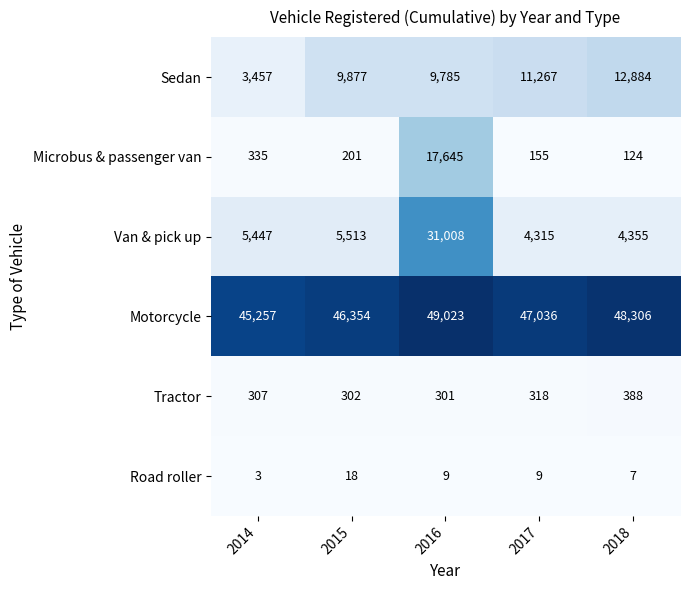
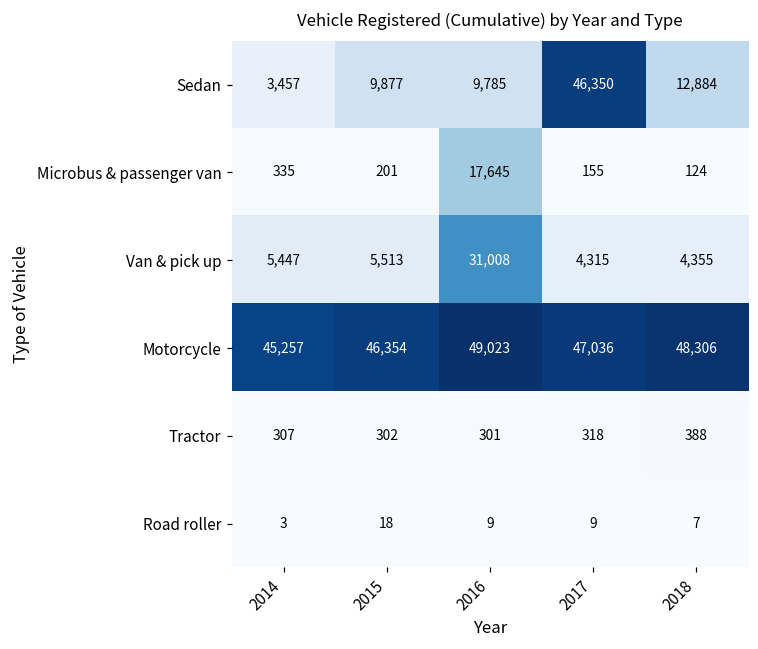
Sedan, 2017: 11,267 -> 46,350
